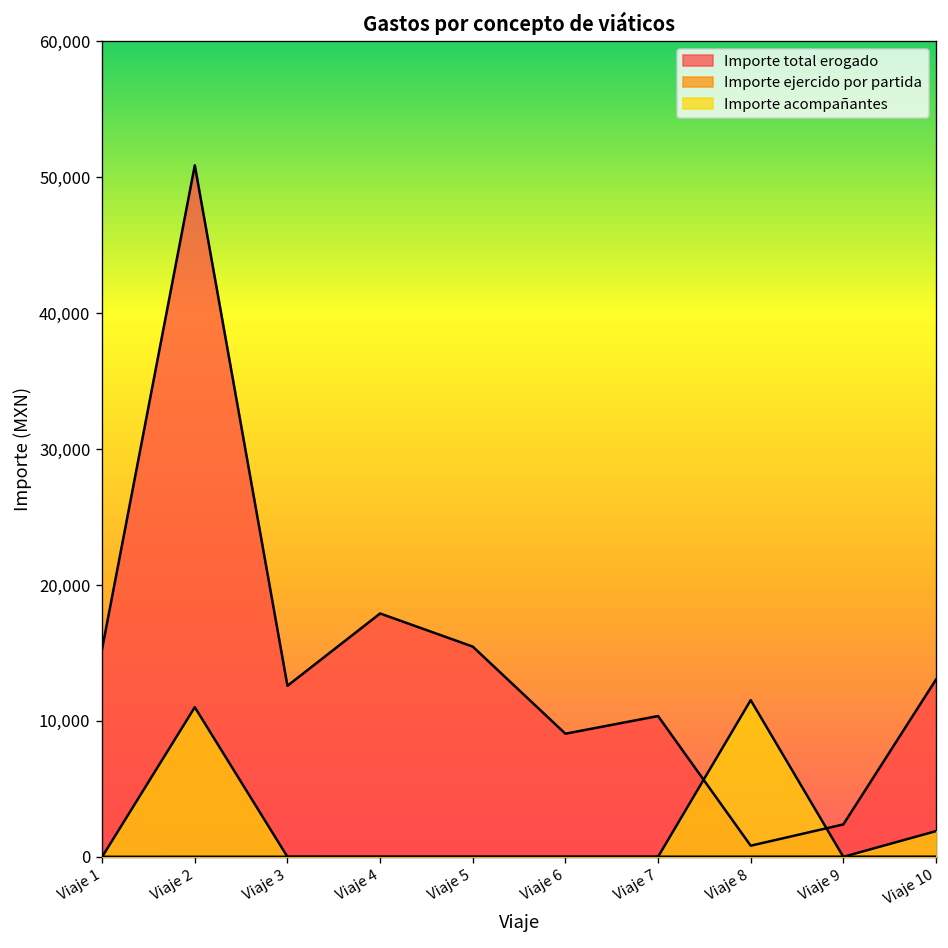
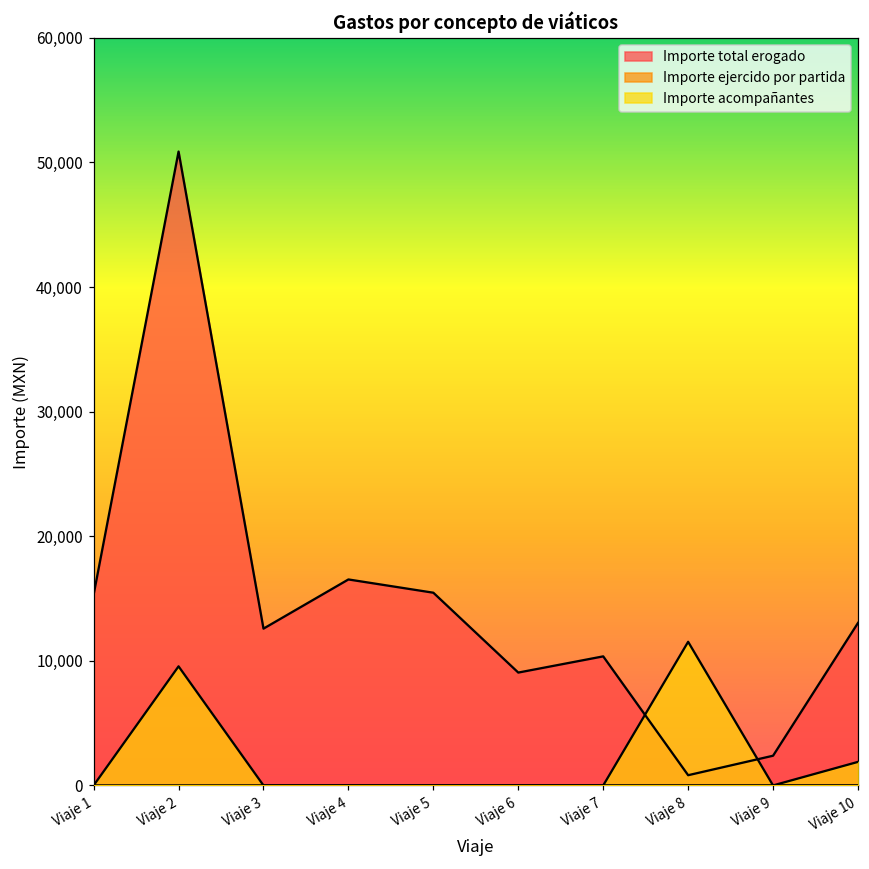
Importe acompañantes, Viaje 2: 11,000 -> 9,600
Importe total erogado, Viaje 4: 17,900 -> 16,500
